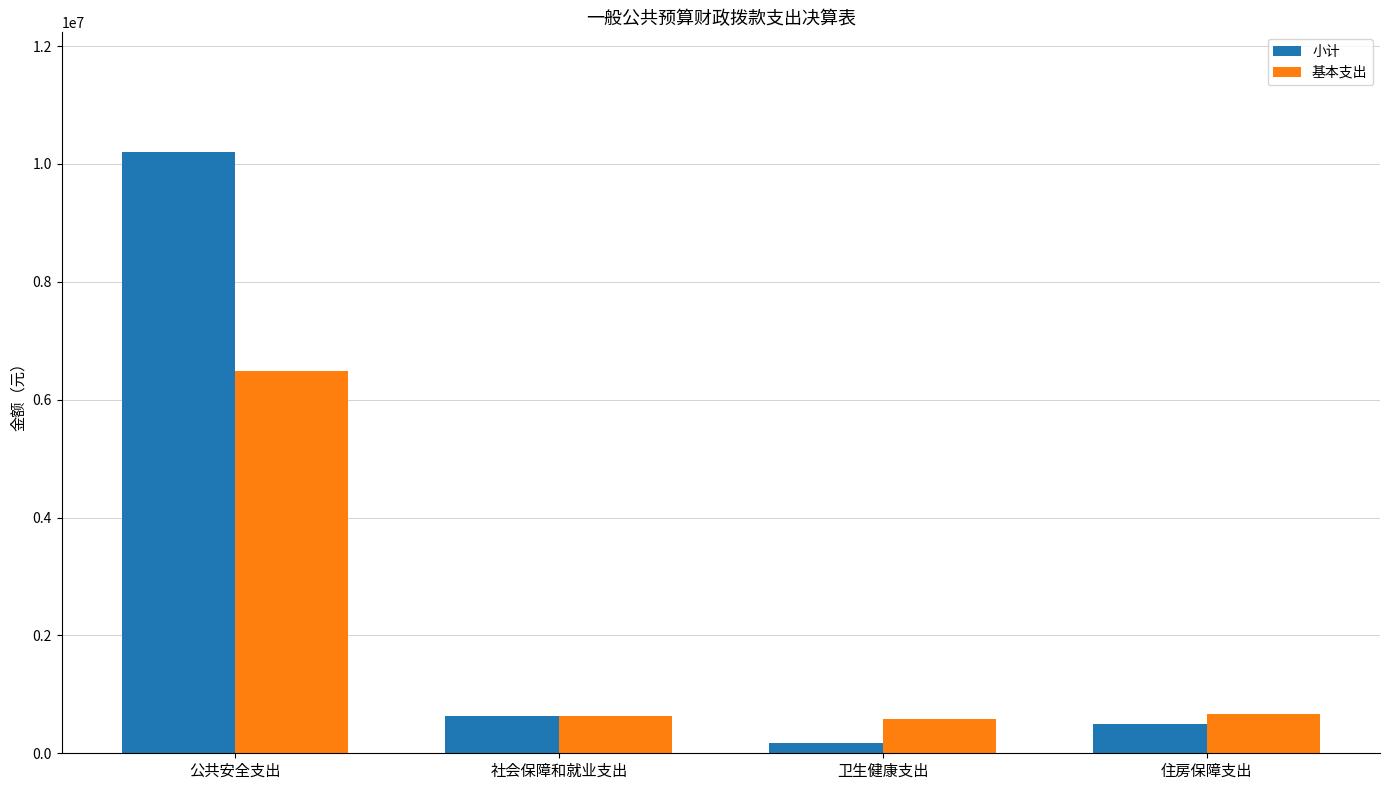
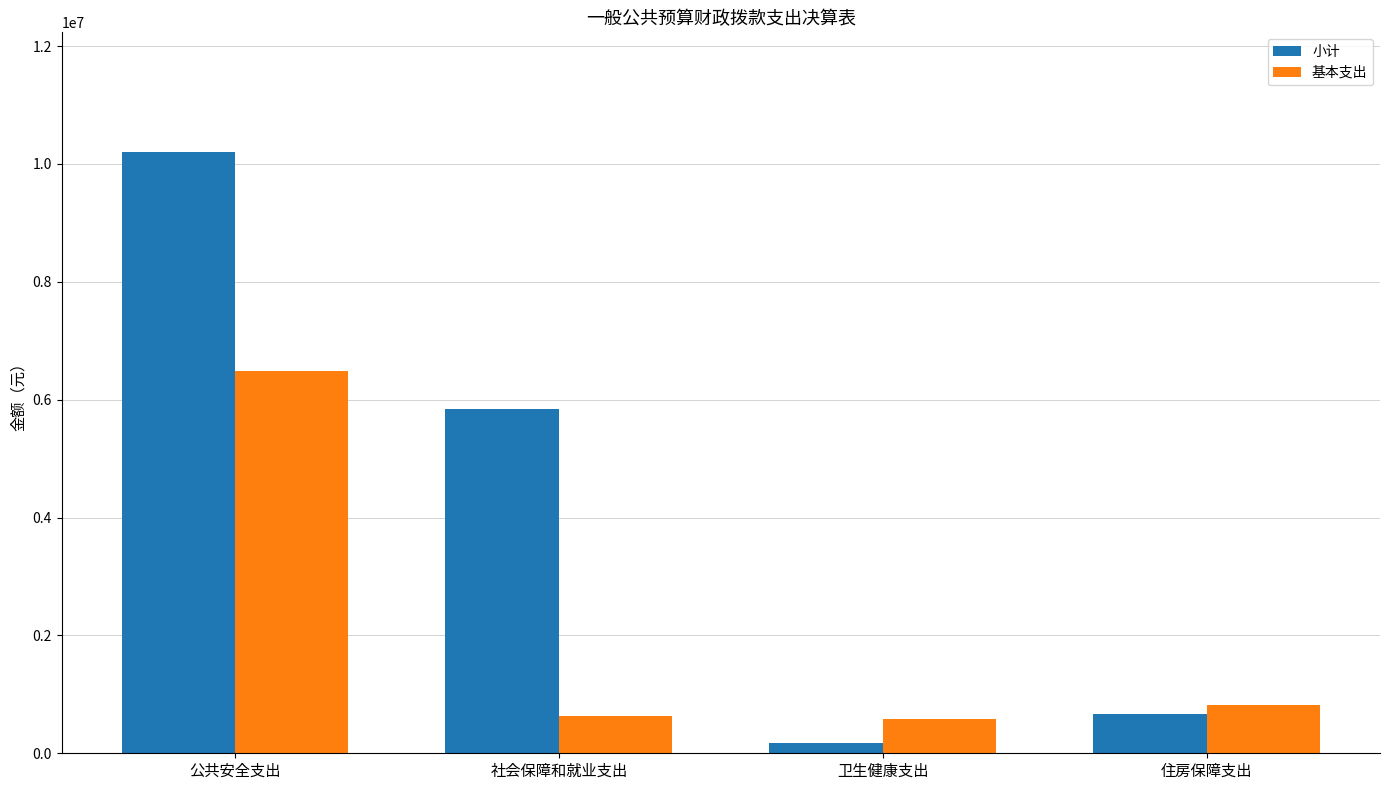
小计, 社会保障和就业支出: 600000 -> 5800000
小计, 住房保障支出: 500000 -> 700000
基本支出, 住房保障支出: 700000 -> 800000
